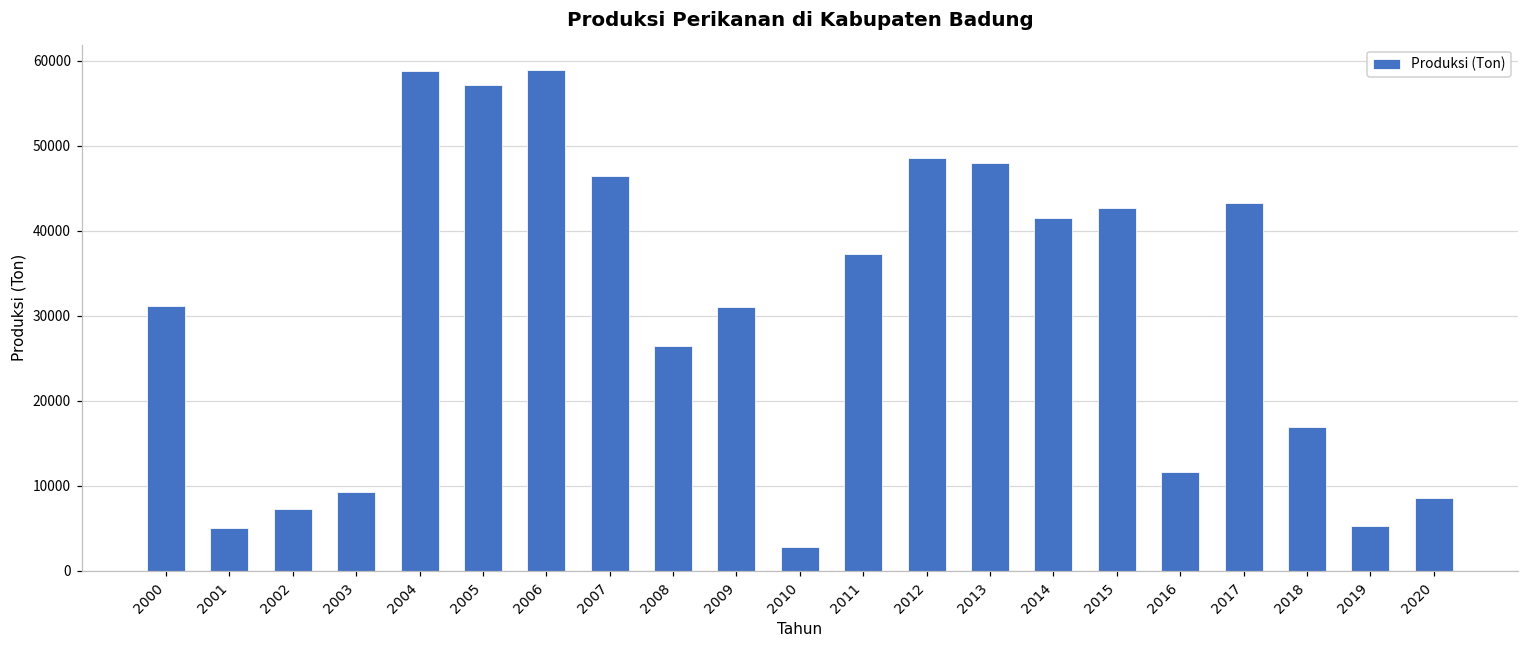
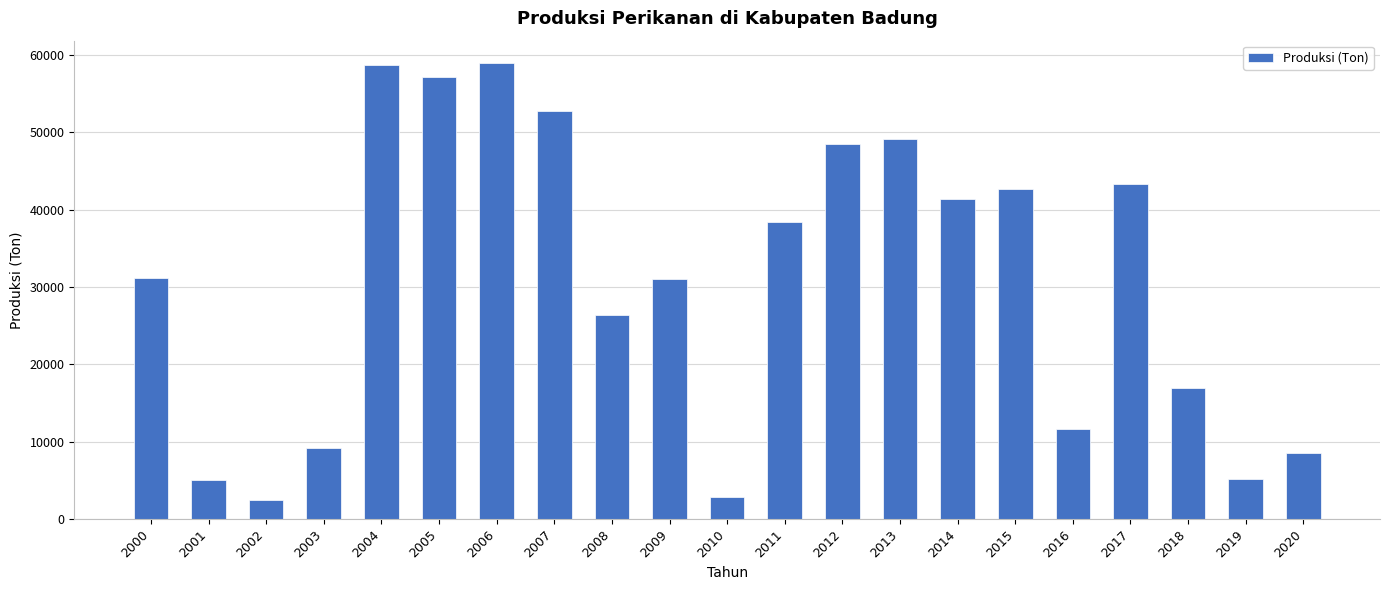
2002: 7000 -> 2000
2007: 46000 -> 53000
2011: 37000 -> 38000
2013: 48000 -> 49000
